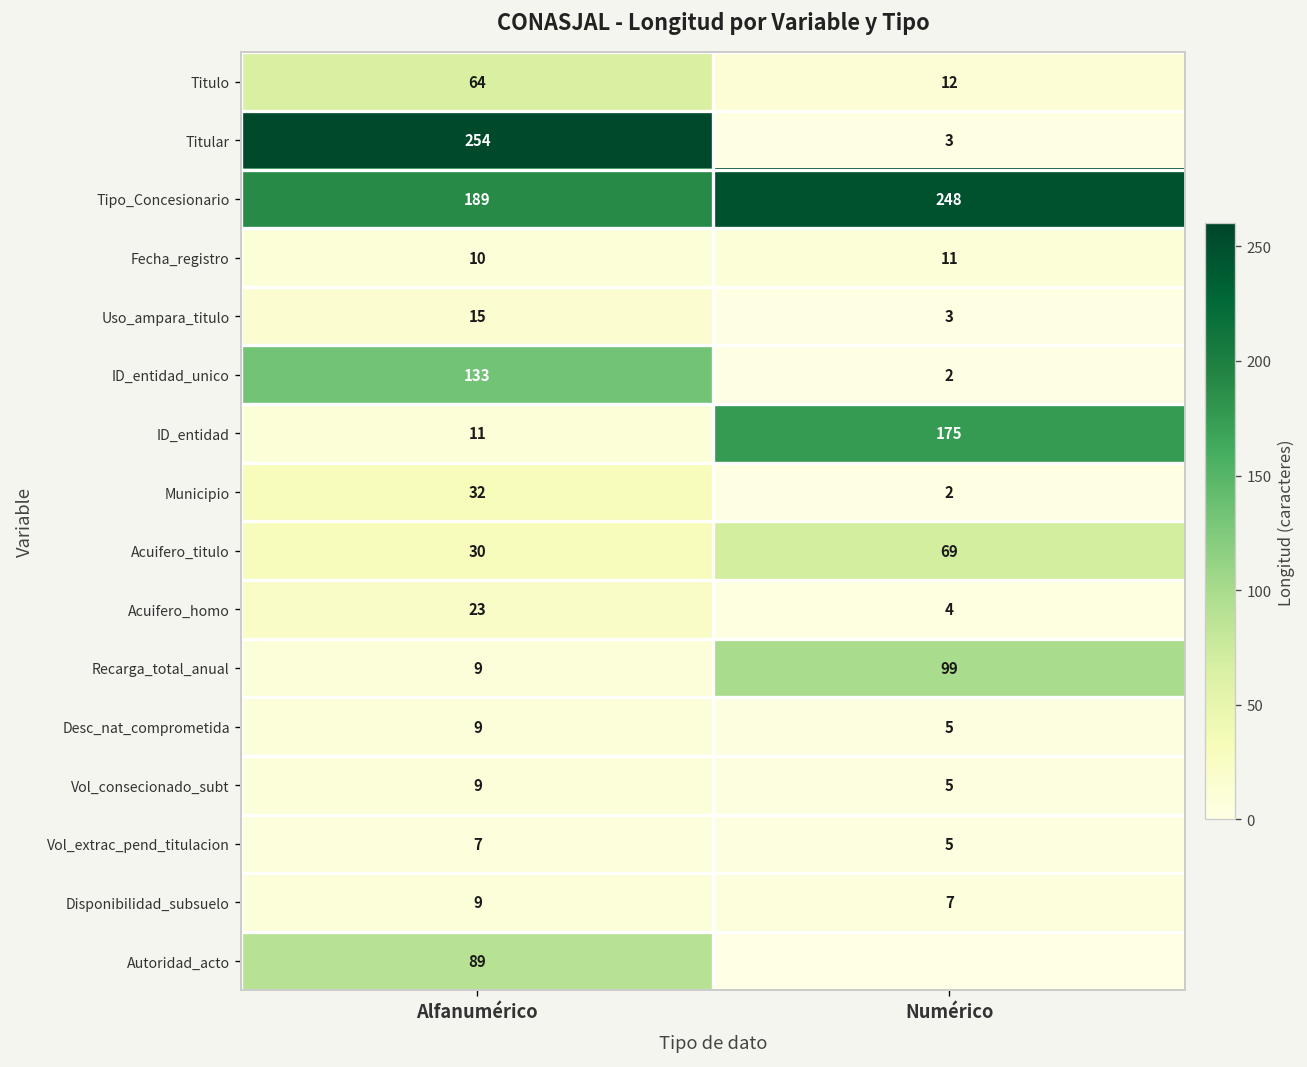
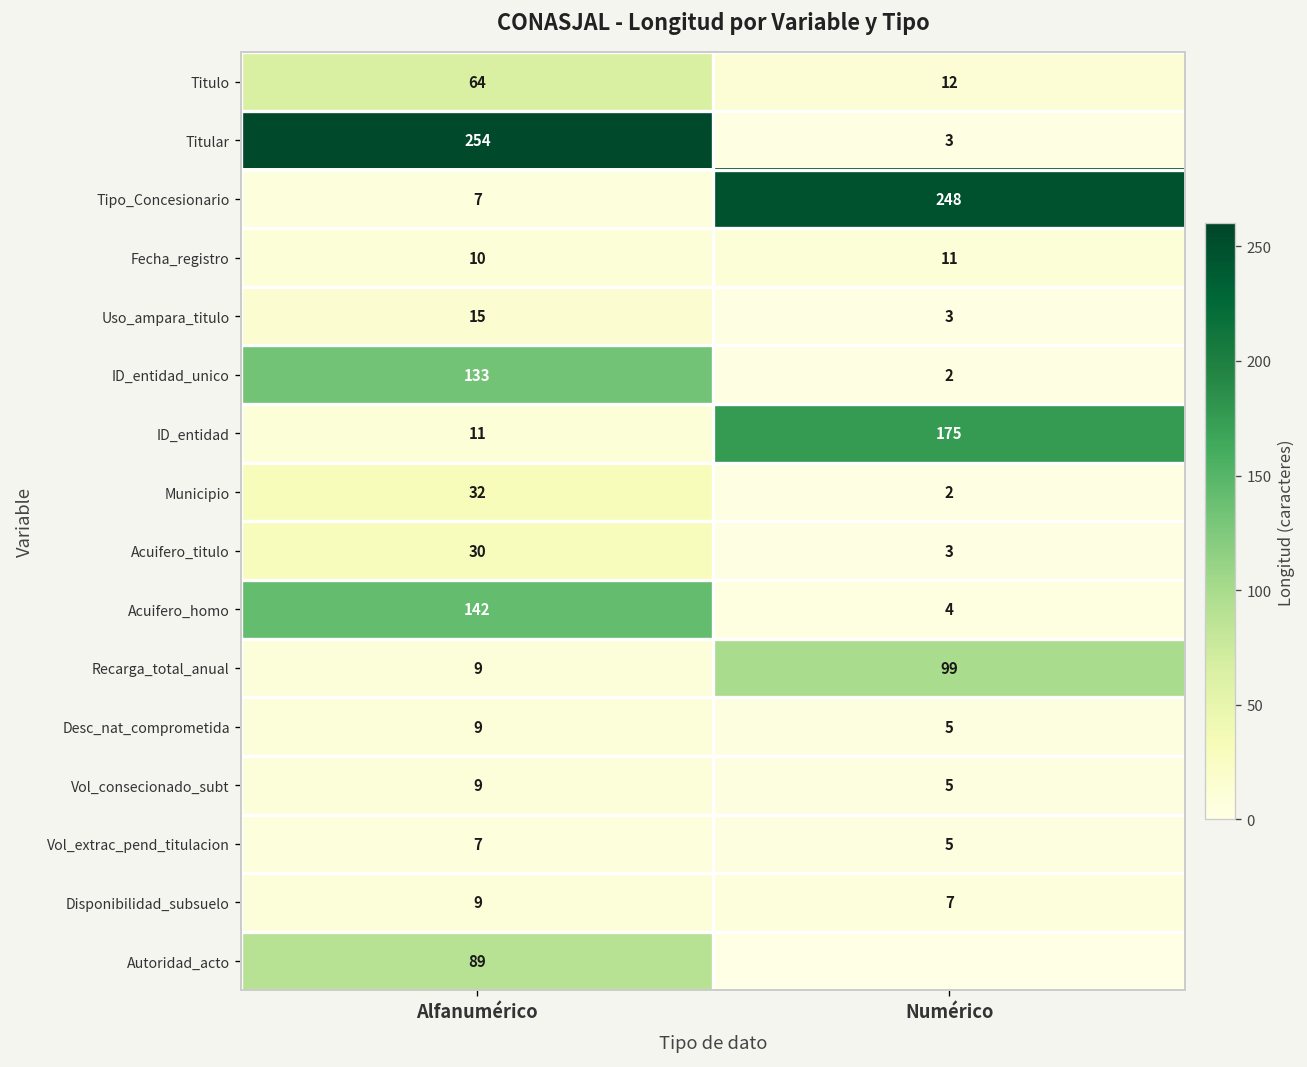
Tipo_Concesionario, Alfanumérico: 189 -> 7
Acuifero_titulo, Numérico: 69 -> 3
Acuifero_homo, Alfanumérico: 23 -> 142
